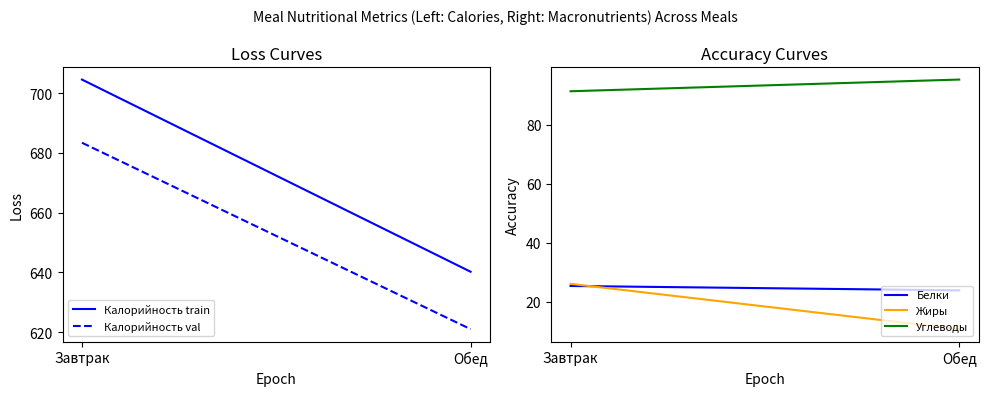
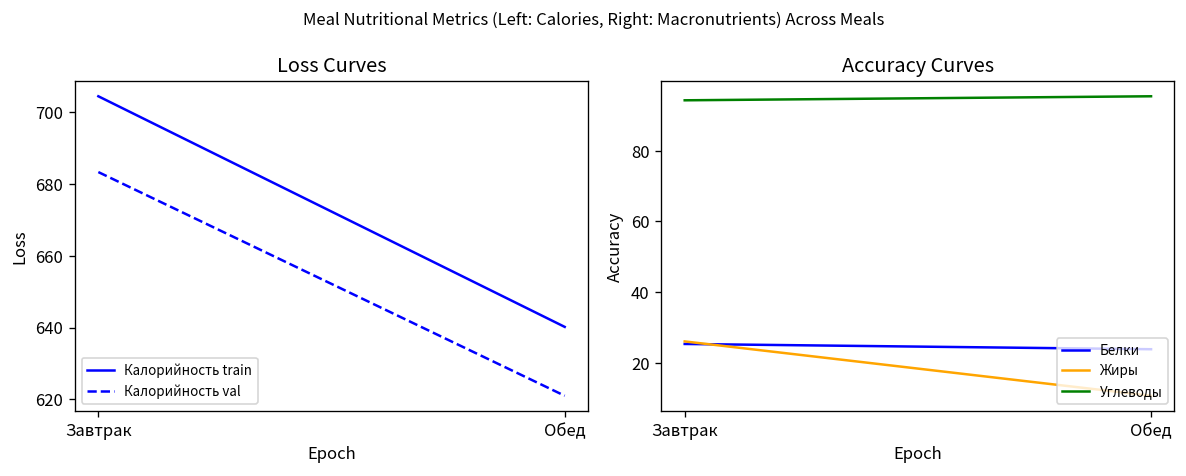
Accuracy Curves, Углеводы, Завтрак: 91 -> 94
